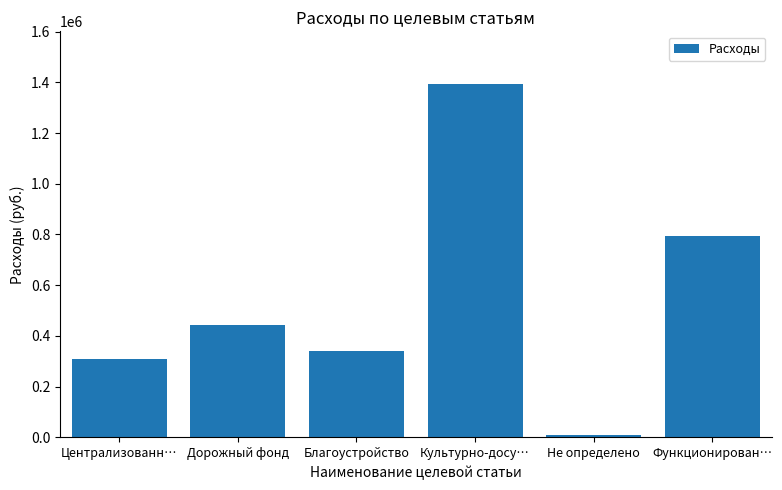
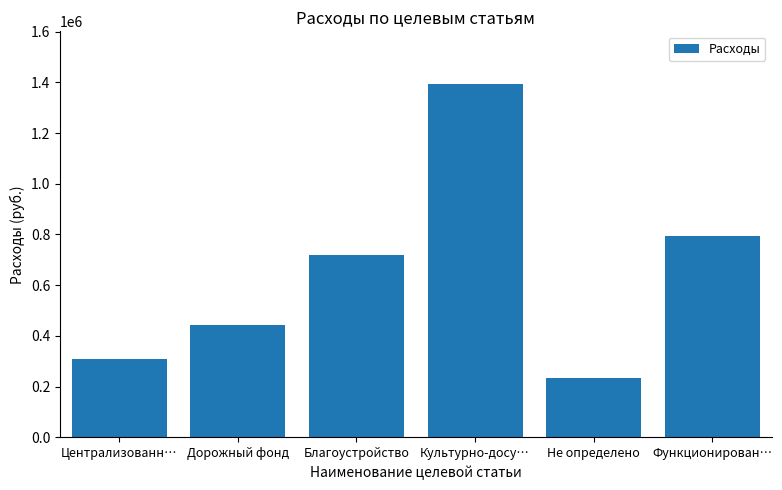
Благоустройство: 340000 -> 720000
Не определено: 10000 -> 240000
